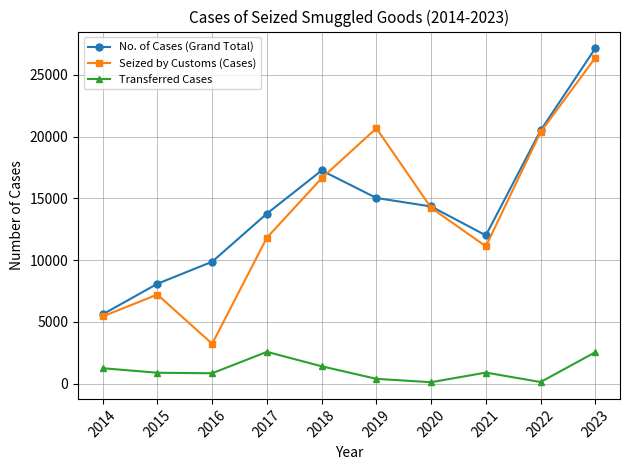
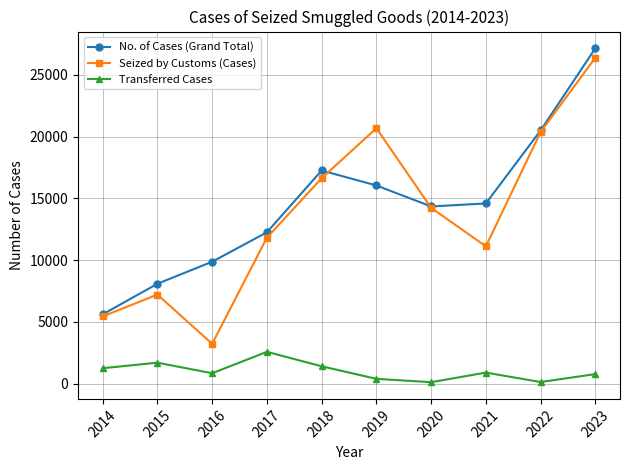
Transferred Cases, 2015: 900 -> 1700
No. of Cases (Grand Total), 2017: 13800 -> 12200
No. of Cases (Grand Total), 2019: 15000 -> 16000
No. of Cases (Grand Total), 2021: 12000 -> 14600
Transferred Cases, 2023: 2500 -> 800
